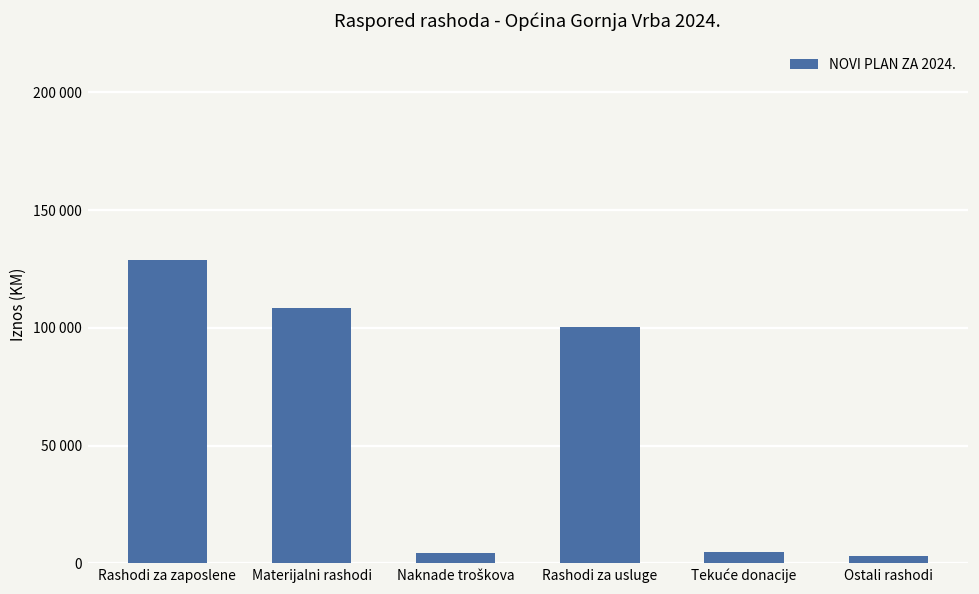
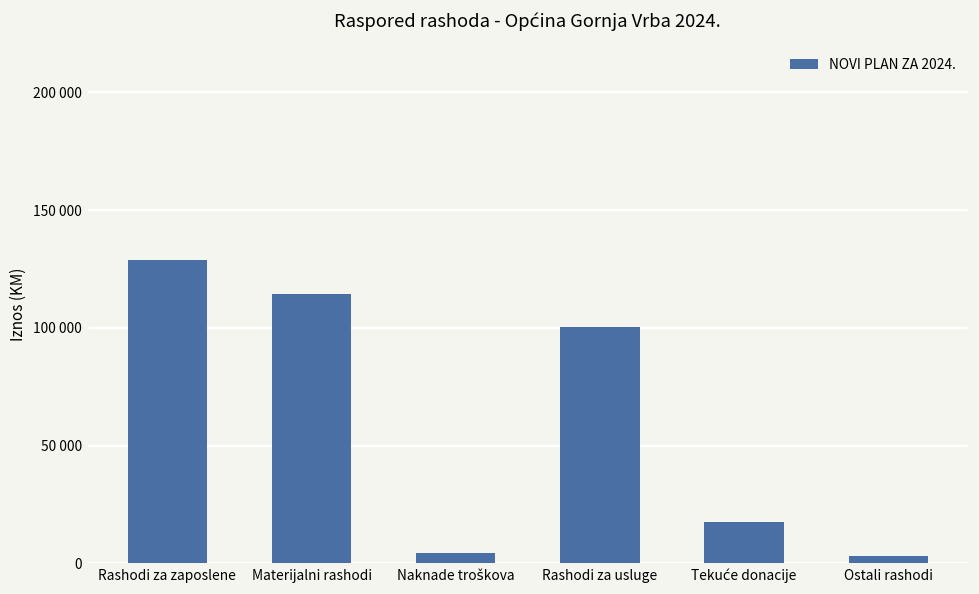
Materijalni rashodi: 108000 -> 114000
Tekuće donacije: 5000 -> 17000
